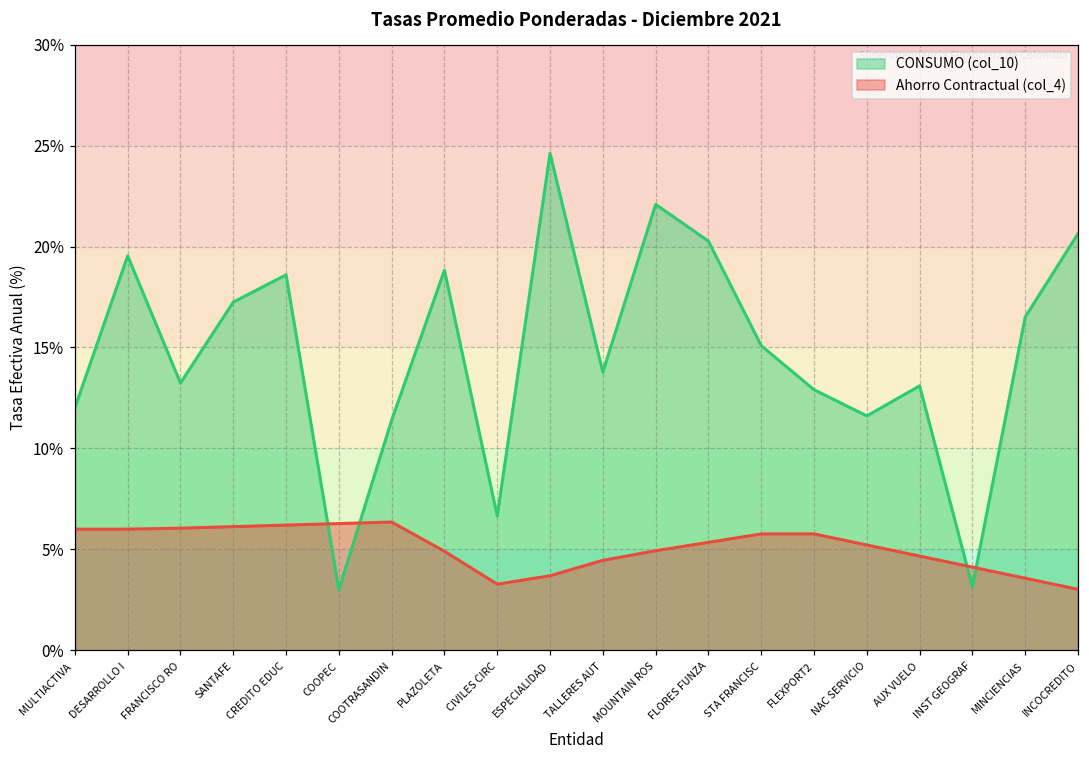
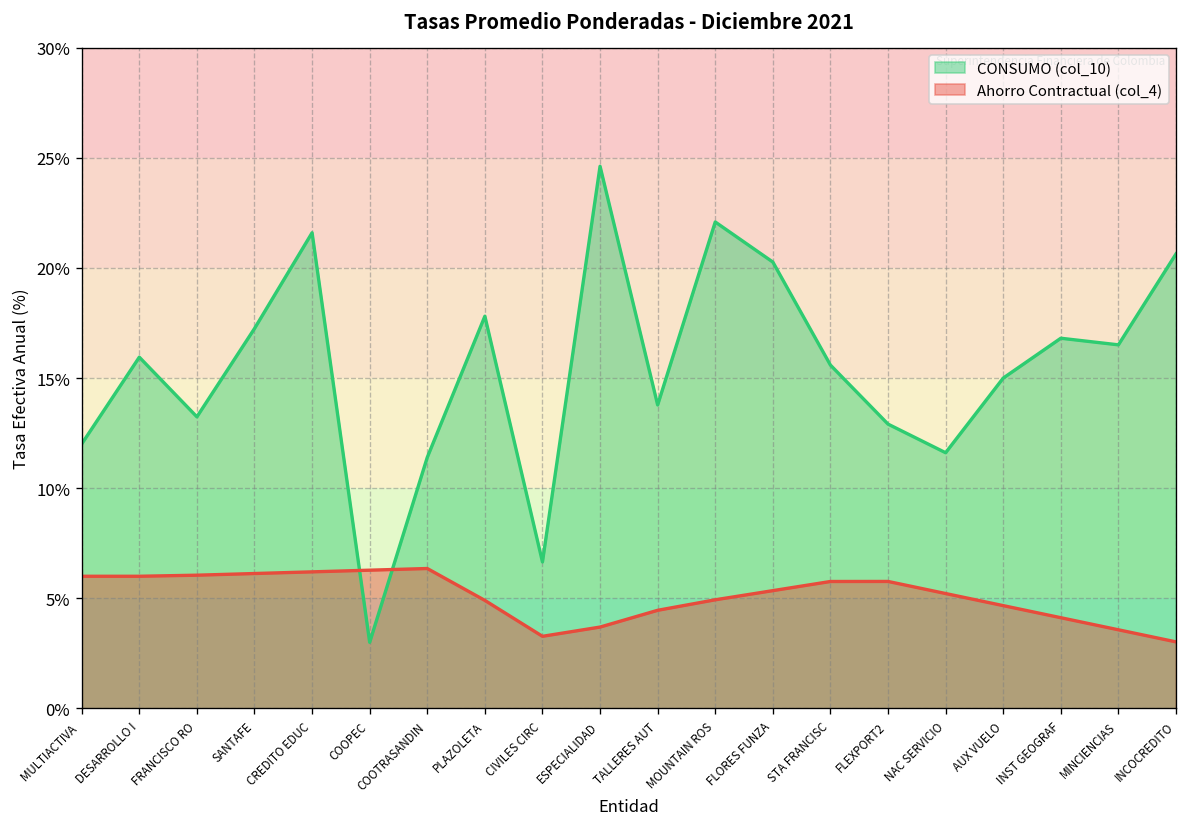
CONSUMO (col_10), DESARROLLO I: 19.5% -> 16.0%
CONSUMO (col_10), CREDITO EDUC: 18.6% -> 21.6%
CONSUMO (col_10), PLAZOLETA: 18.8% -> 17.8%
CONSUMO (col_10), STA FRANCISC: 15.1% -> 15.6%
CONSUMO (col_10), AUX VUELO: 13.1% -> 15.0%
CONSUMO (col_10), INST GEOGRAF: 3.1% -> 16.8%
